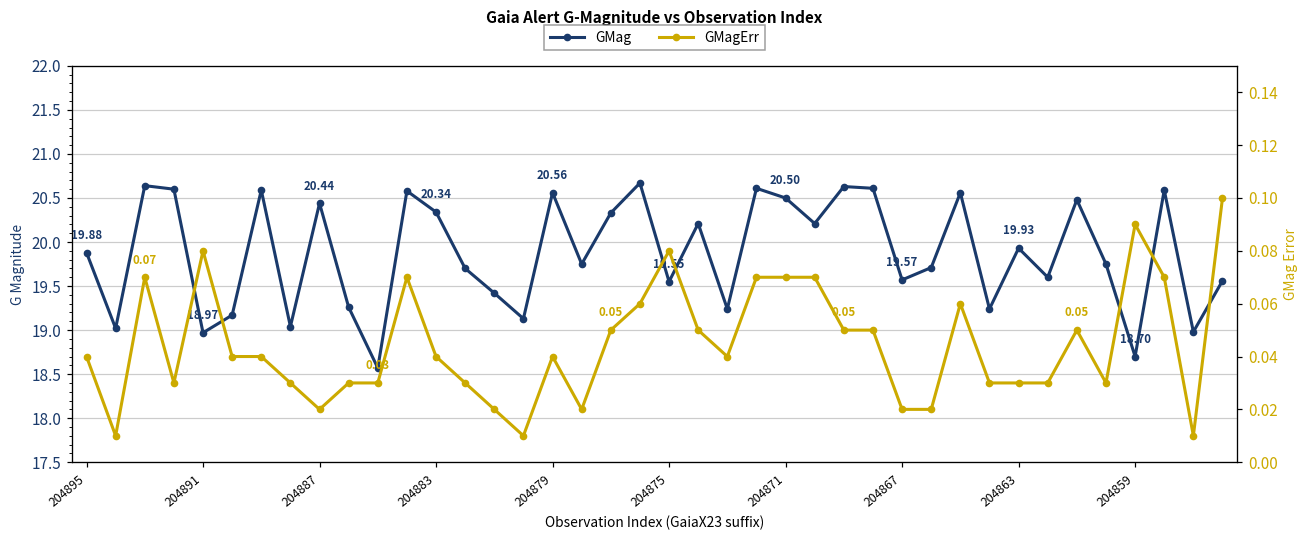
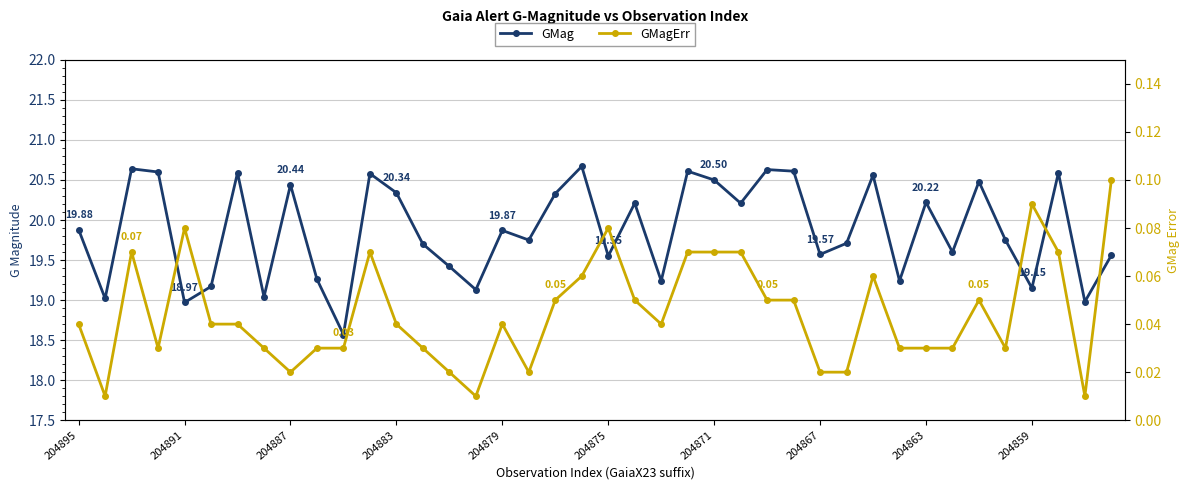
GMag, 204879: 20.56 -> 19.87
GMag, 204863: 19.93 -> 20.22
GMag, 204859: 18.70 -> 19.15
